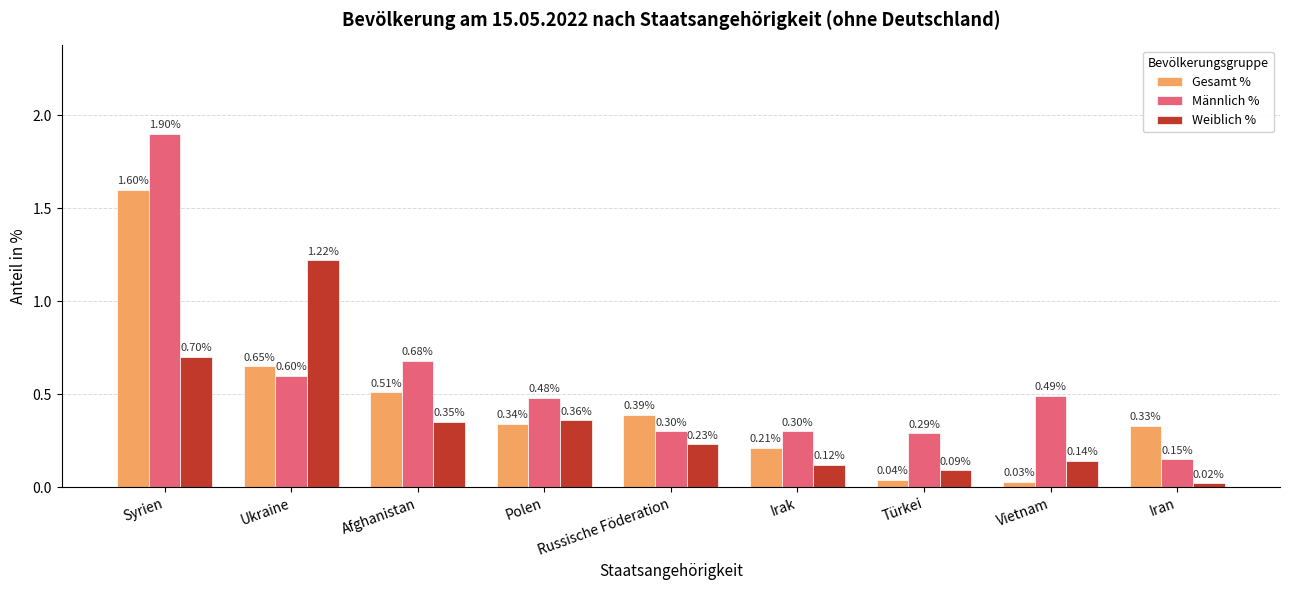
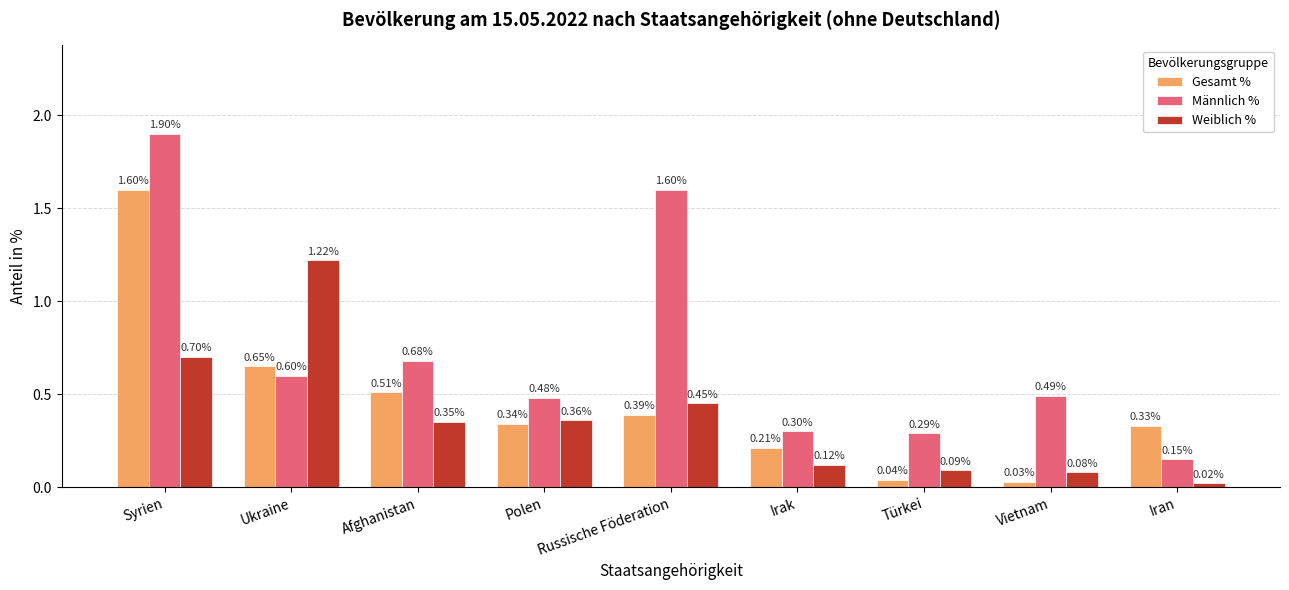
Männlich %, Russische Föderation: 0.30% -> 1.60%
Weiblich %, Russische Föderation: 0.23% -> 0.45%
Weiblich %, Vietnam: 0.14% -> 0.08%
